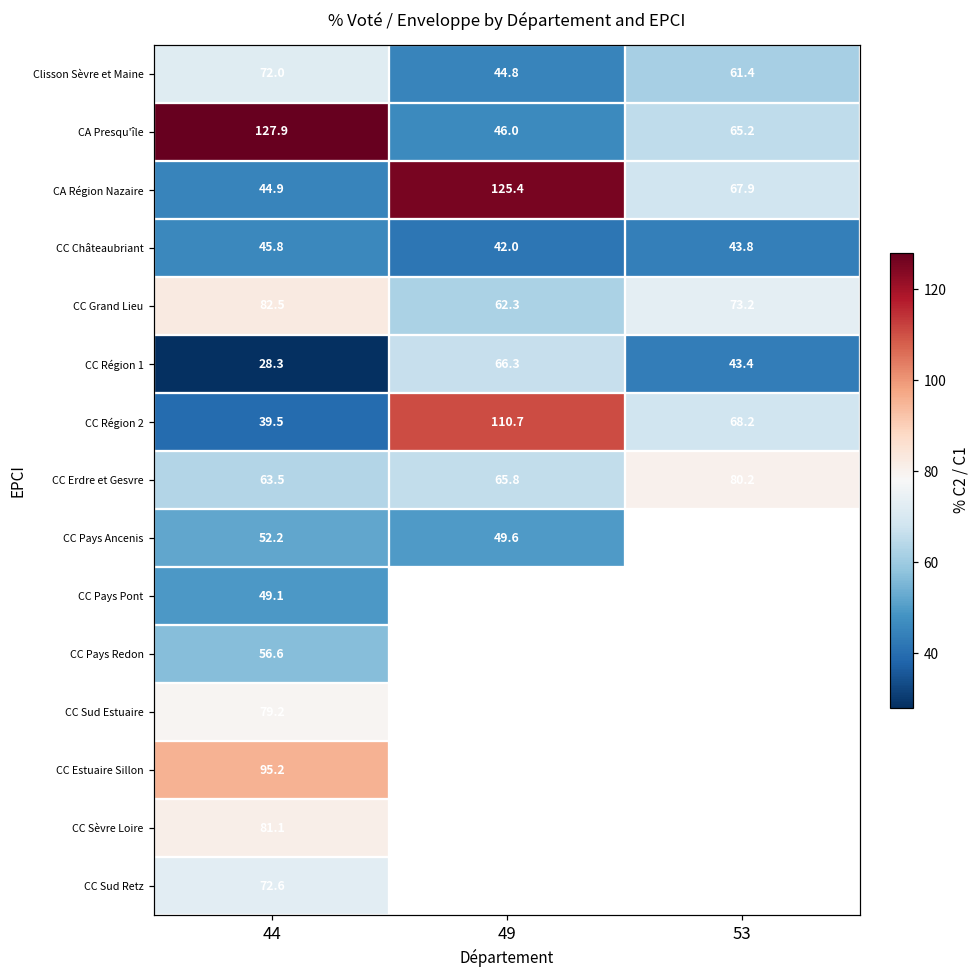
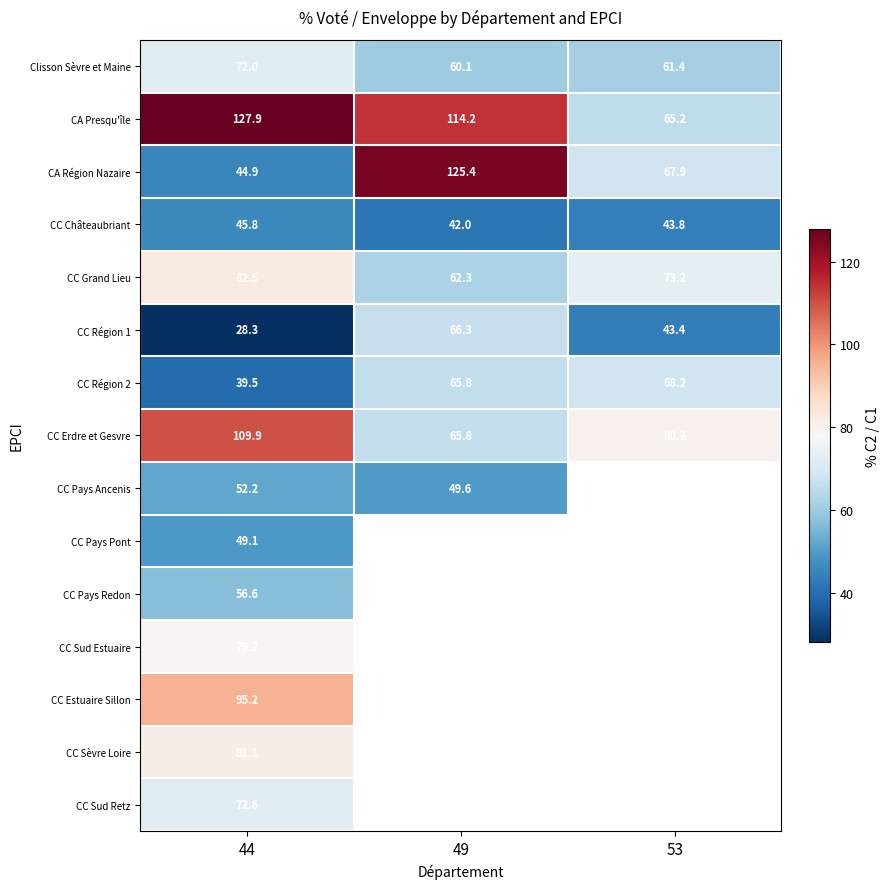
Clisson Sèvre et Maine, 49: 44.8 -> 60.1
CA Presqu'île, 49: 46.0 -> 114.2
CC Région 2, 49: 110.7 -> 65.8
CC Erdre et Gesvre, 44: 63.5 -> 109.9
